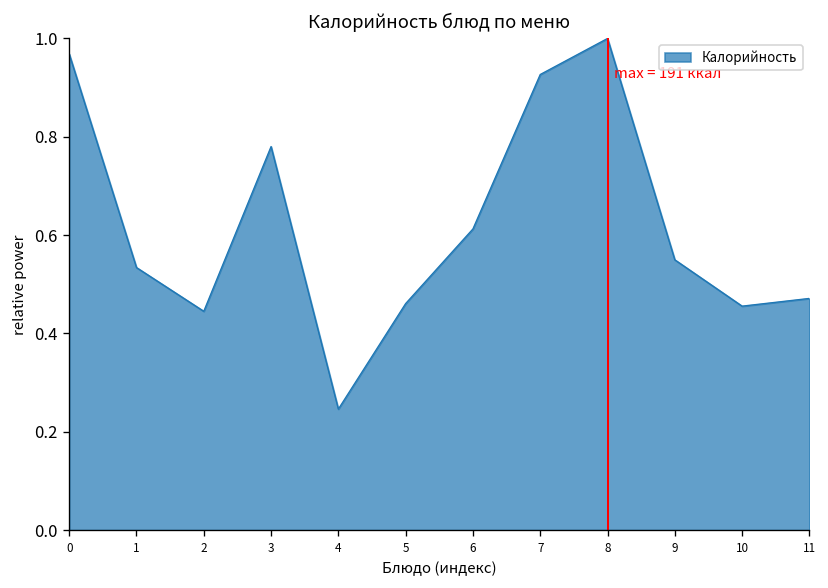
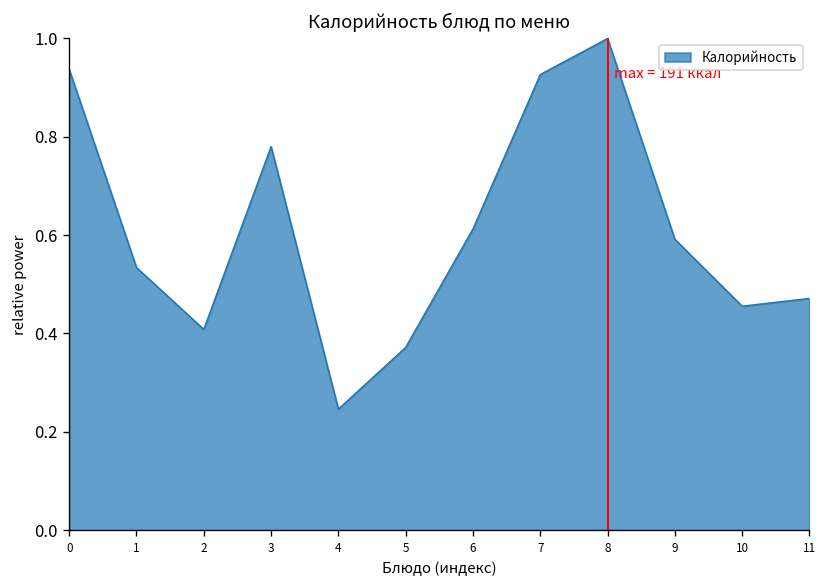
0: 0.97 -> 0.94
2: 0.45 -> 0.41
5: 0.46 -> 0.37
9: 0.55 -> 0.59
